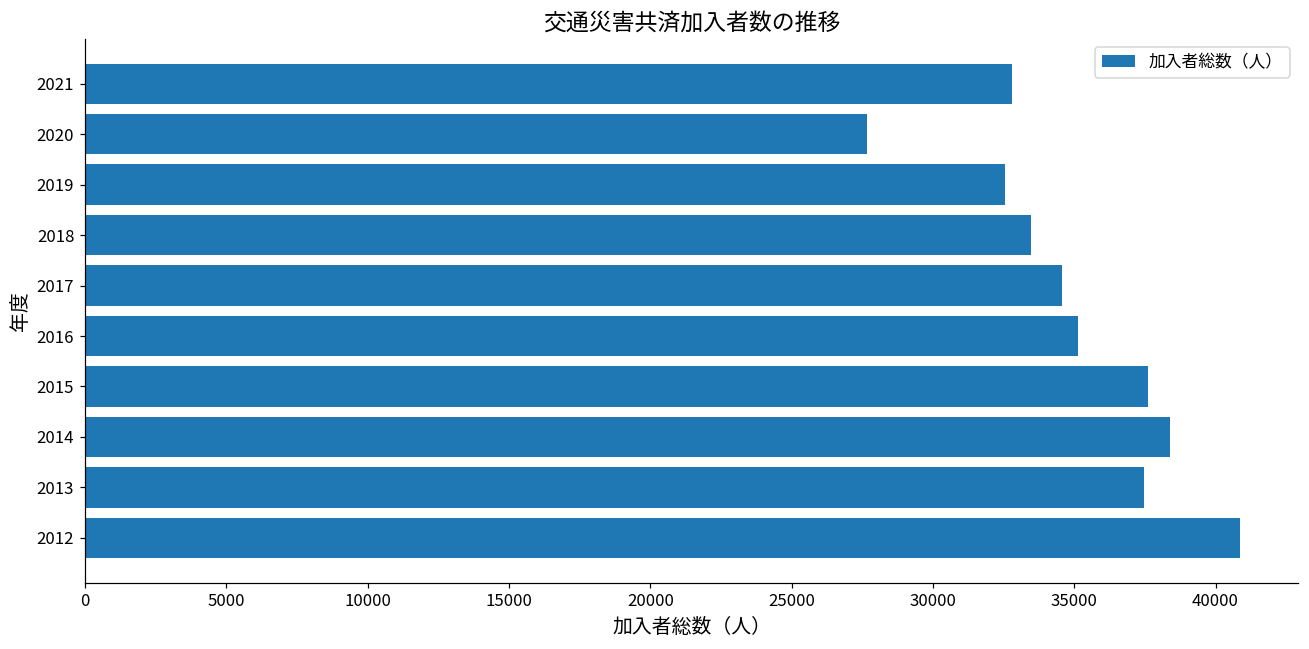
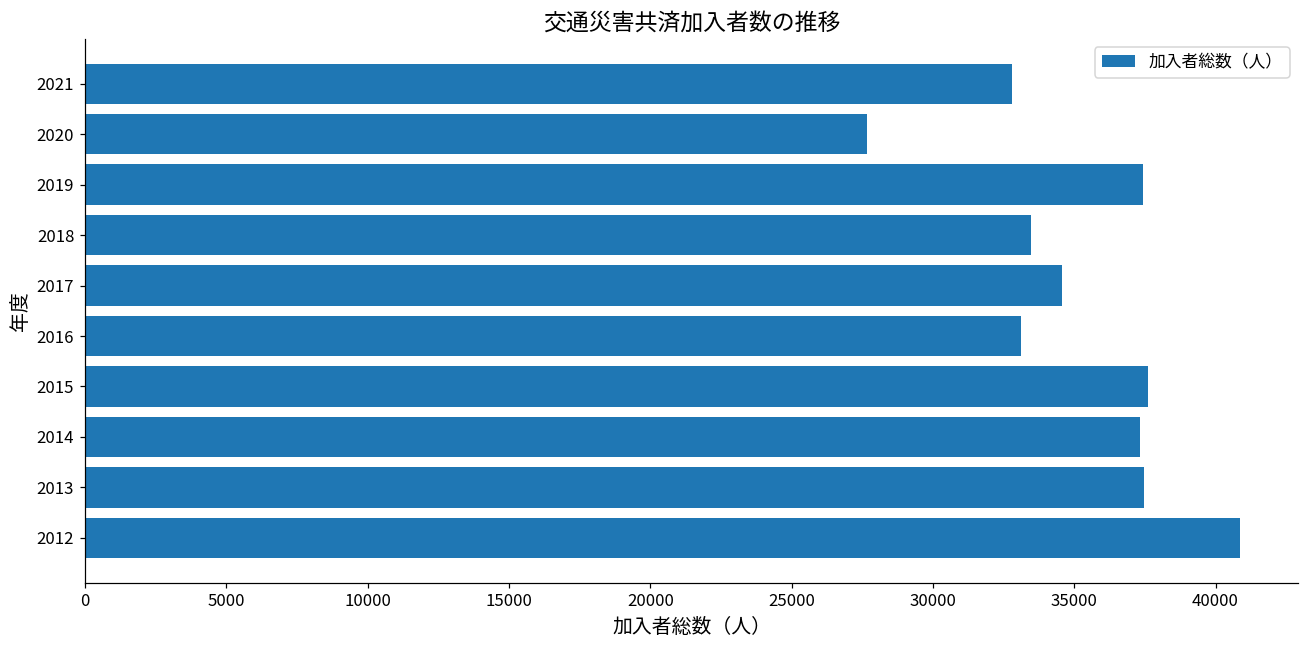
2019: 32600 -> 37400
2016: 35100 -> 33100
2014: 38400 -> 37300
